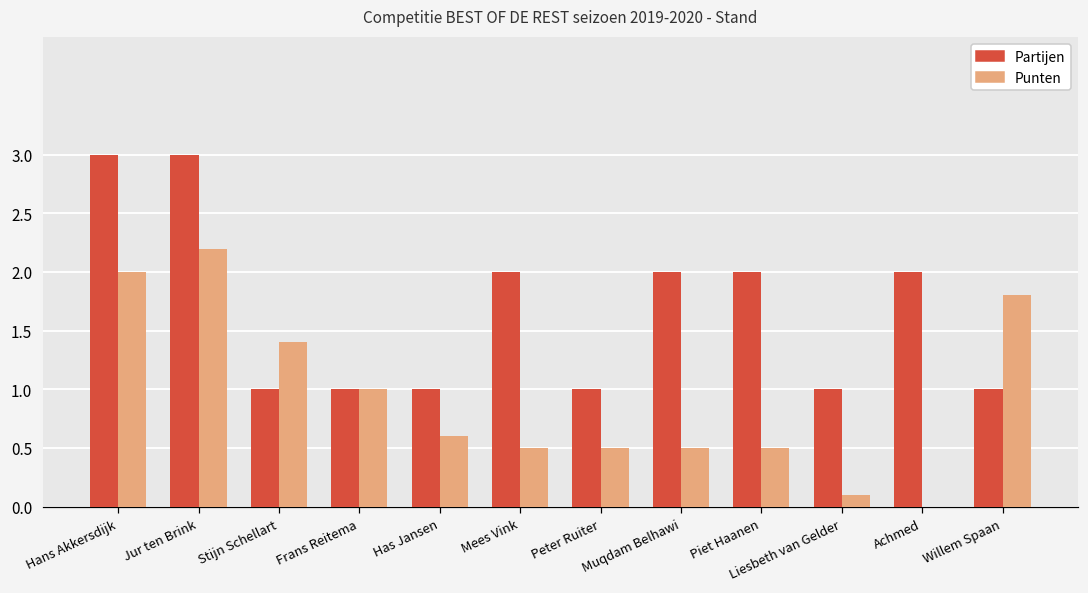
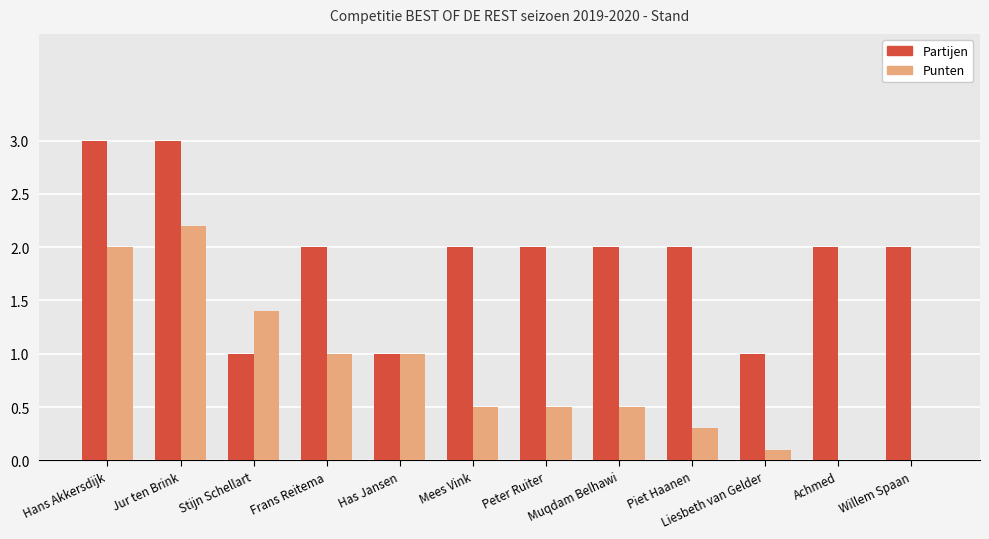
Partijen, Frans Reitema: 1 -> 2
Punten, Has Jansen: 0.6 -> 1.0
Partijen, Peter Ruiter: 1 -> 2
Punten, Piet Haanen: 0.5 -> 0.3
Partijen, Willem Spaan: 1 -> 2
Punten, Willem Spaan: 1.8 -> 0.0
